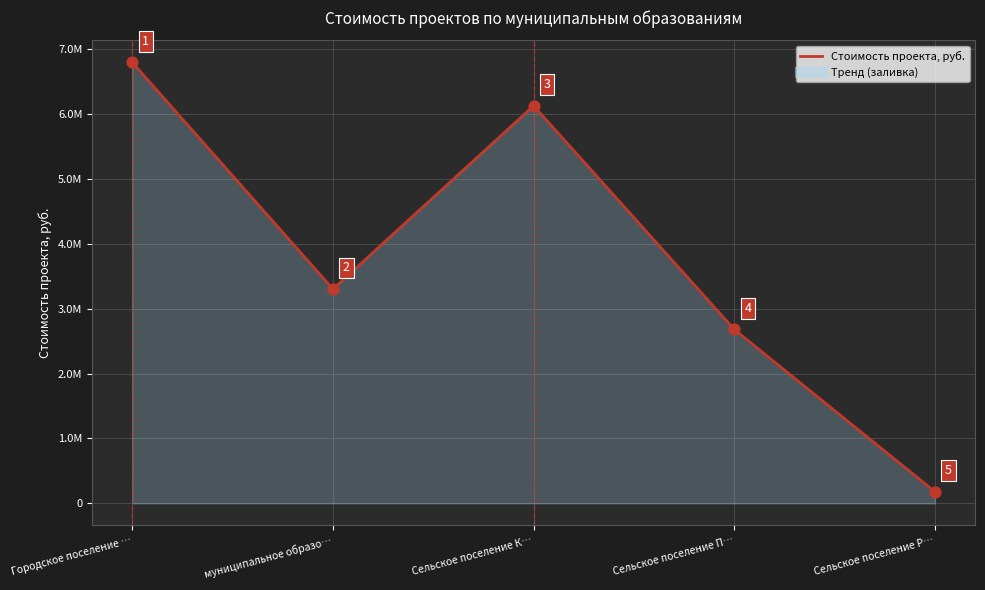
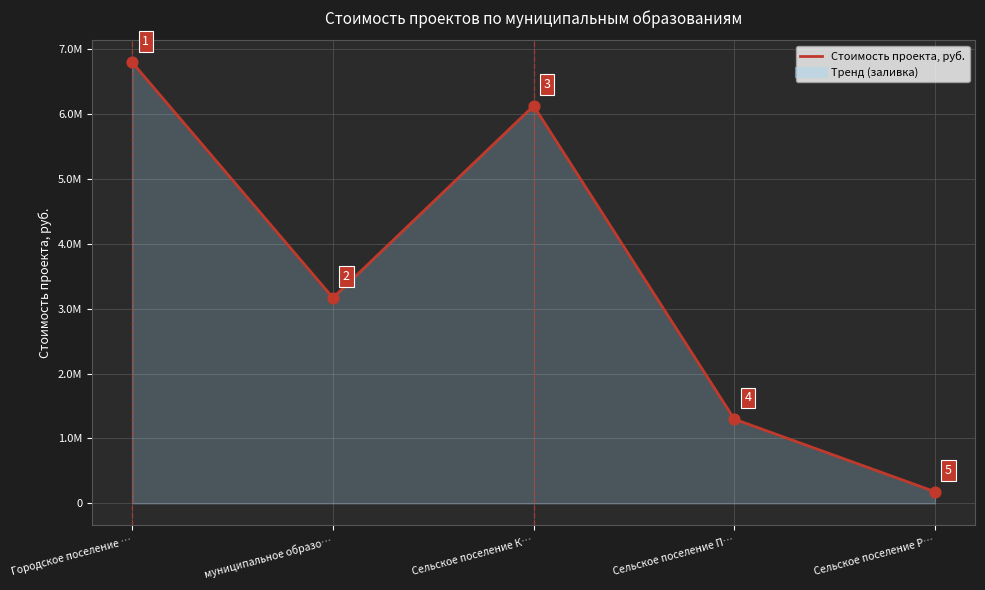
муниципальное образо…: 3300000 -> 3200000
Сельское поселение П…: 2700000 -> 1300000
